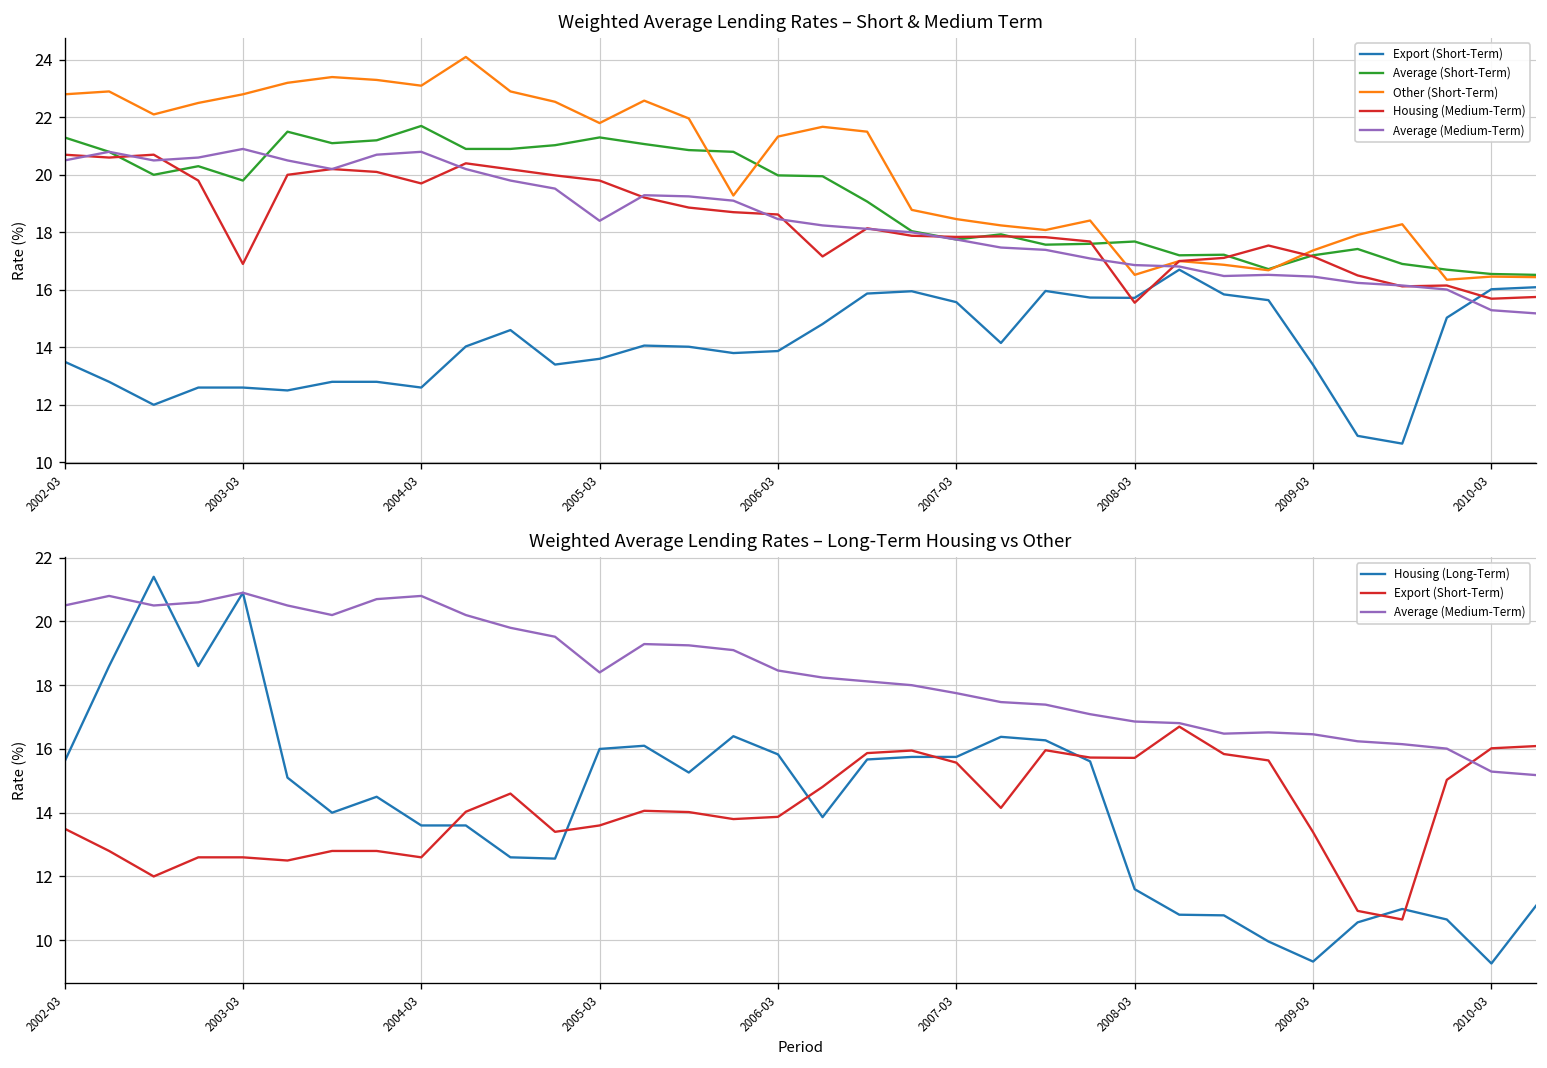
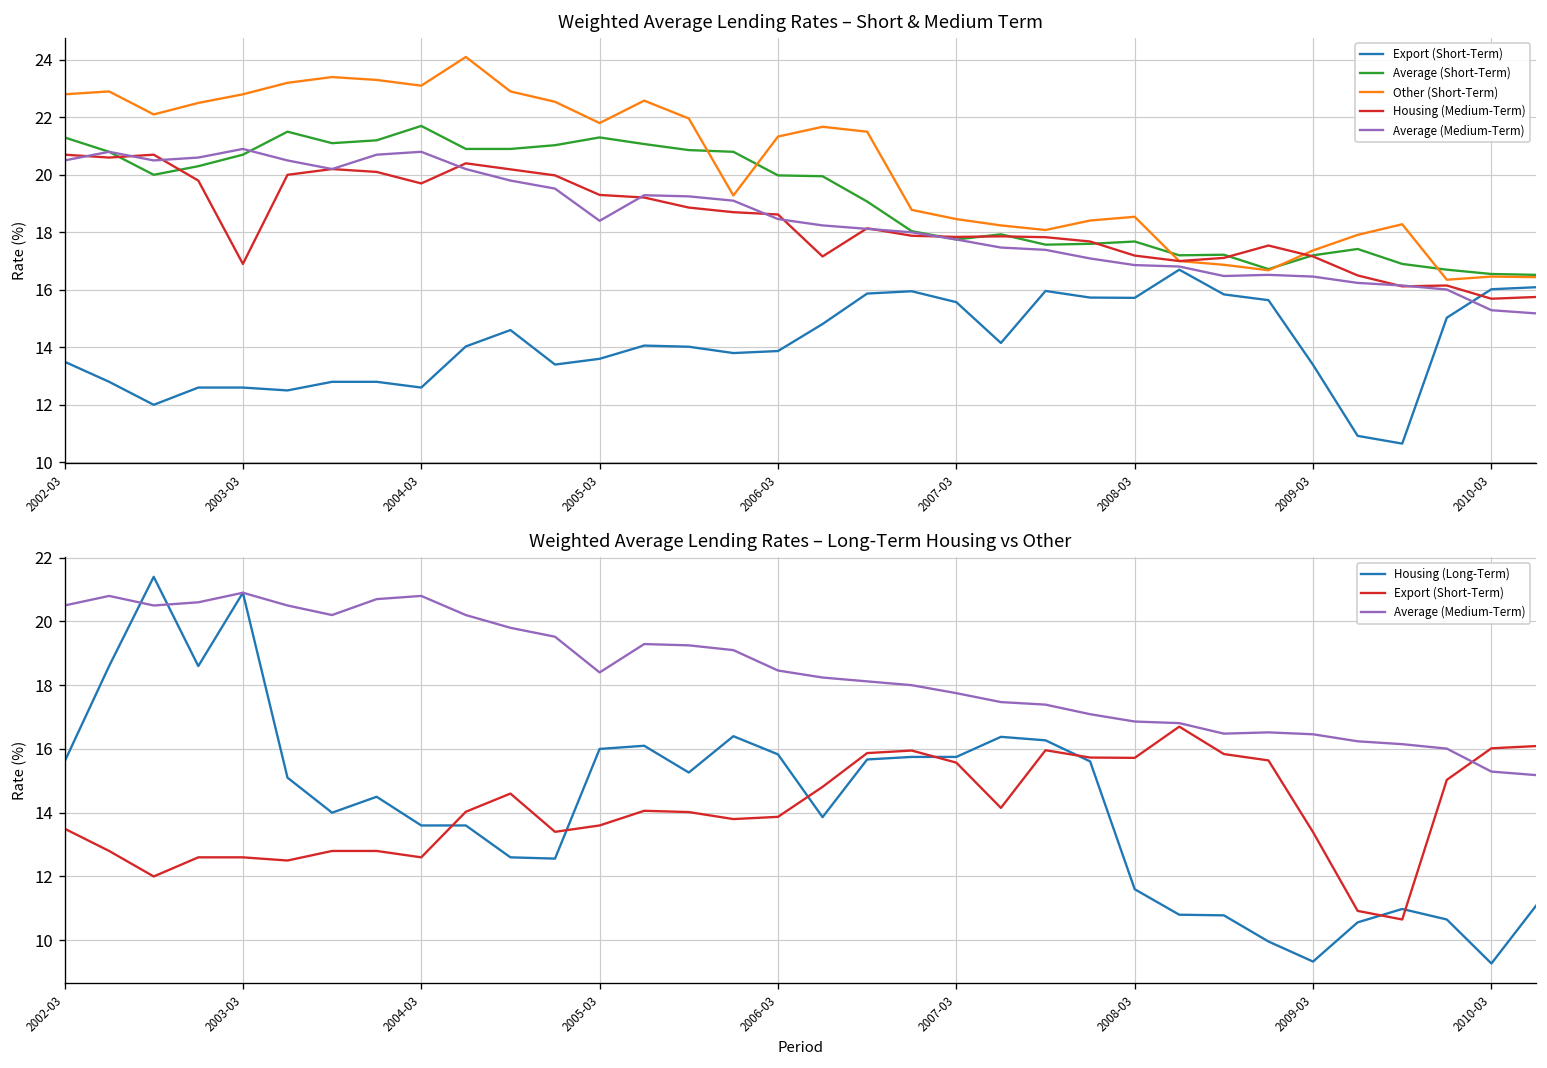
Weighted Average Lending Rates – Short & Medium Term, Average (Short-Term), 2003-03: 19.8 -> 20.7
Weighted Average Lending Rates – Short & Medium Term, Housing (Medium-Term), 2005-03: 19.8 -> 19.3
Weighted Average Lending Rates – Short & Medium Term, Other (Short-Term), 2008-03: 16.5 -> 18.5
Weighted Average Lending Rates – Short & Medium Term, Housing (Medium-Term), 2008-03: 15.6 -> 17.2
